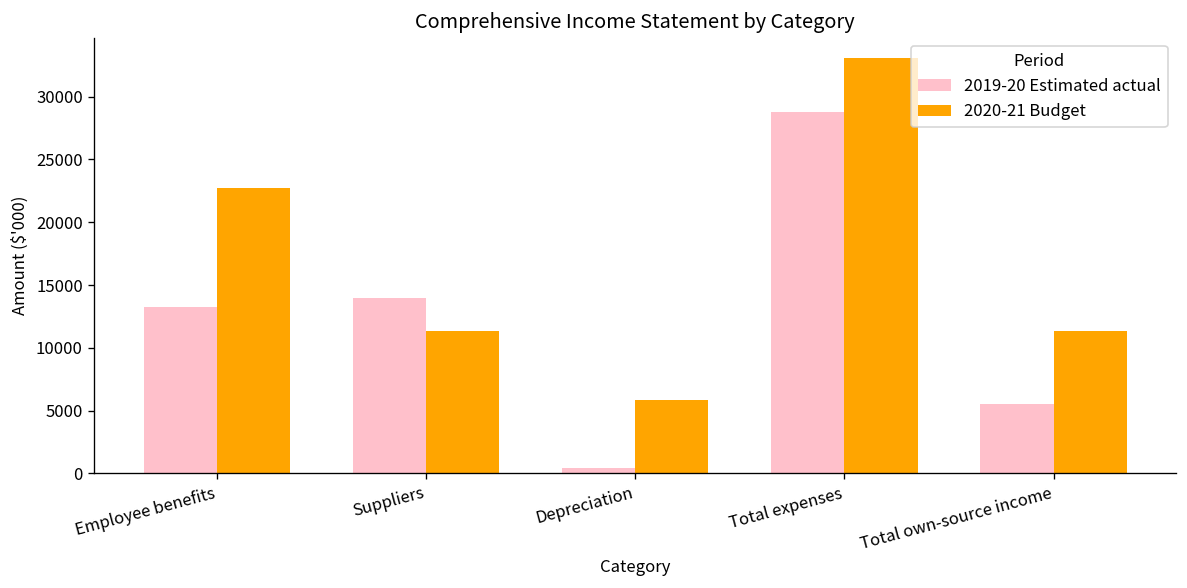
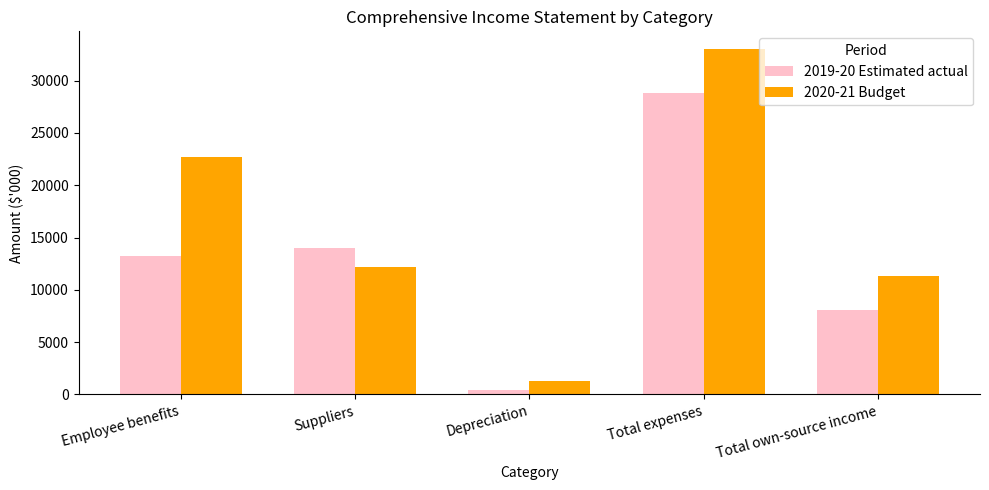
2020-21 Budget, Suppliers: 11300 -> 12200
2020-21 Budget, Depreciation: 5800 -> 1300
2019-20 Estimated actual, Total own-source income: 5600 -> 8000
